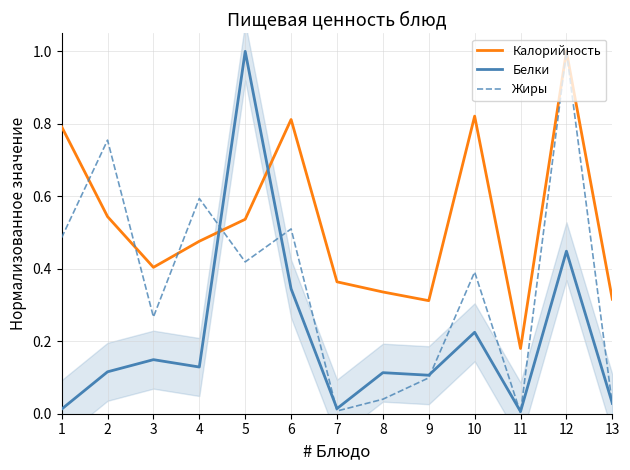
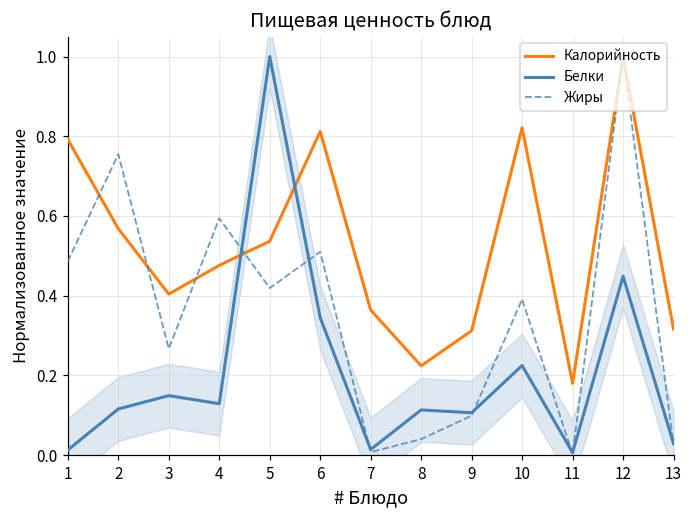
Калорийность, 2: 0.54 -> 0.57
Калорийность, 8: 0.34 -> 0.22
